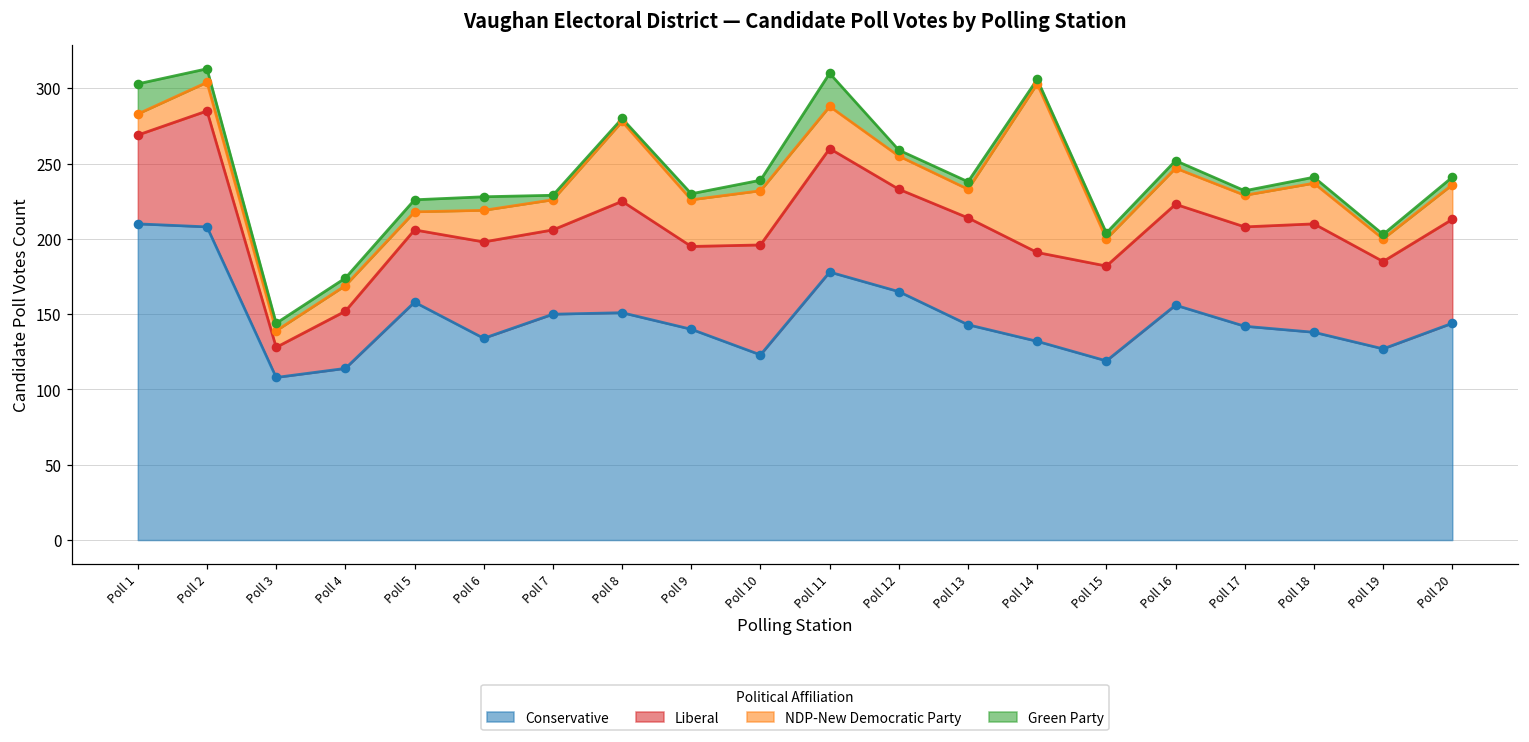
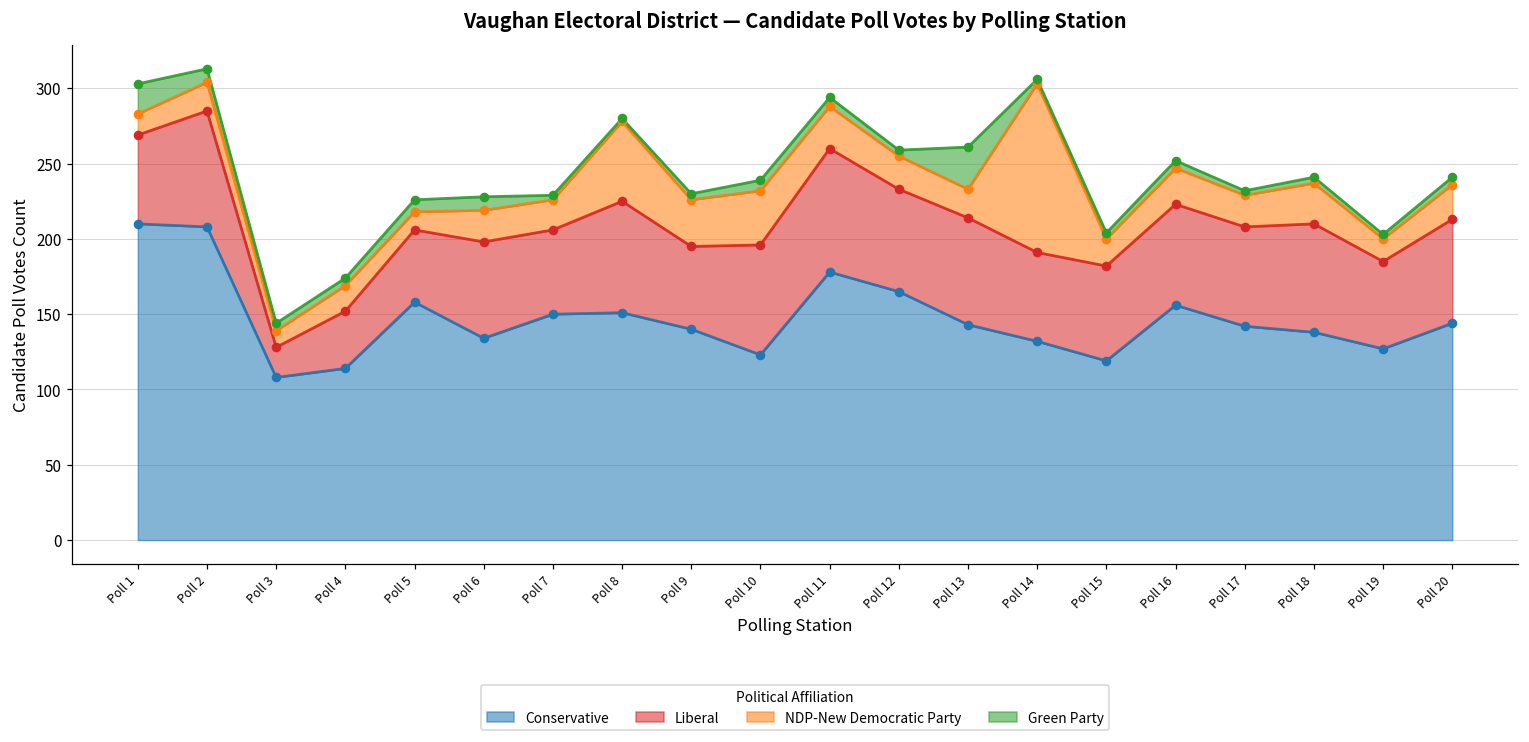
Green Party, Poll 11: 22 -> 6
Green Party, Poll 13: 5 -> 28
